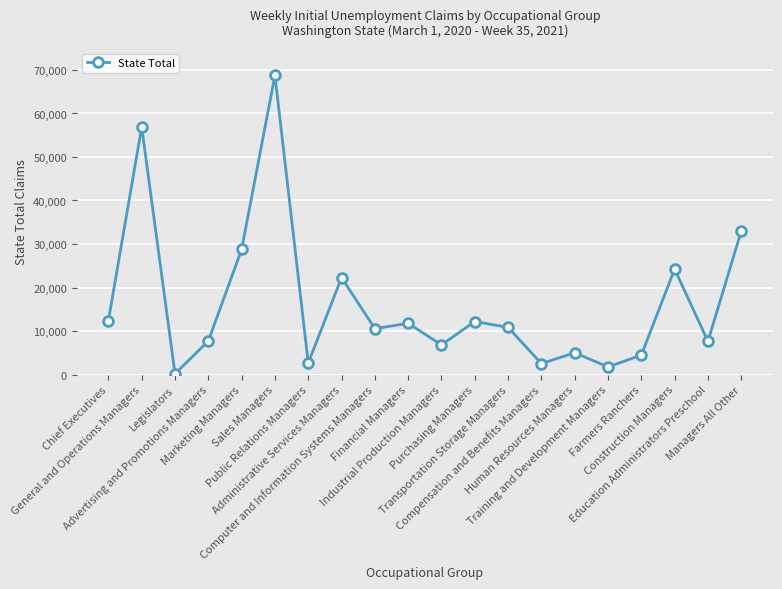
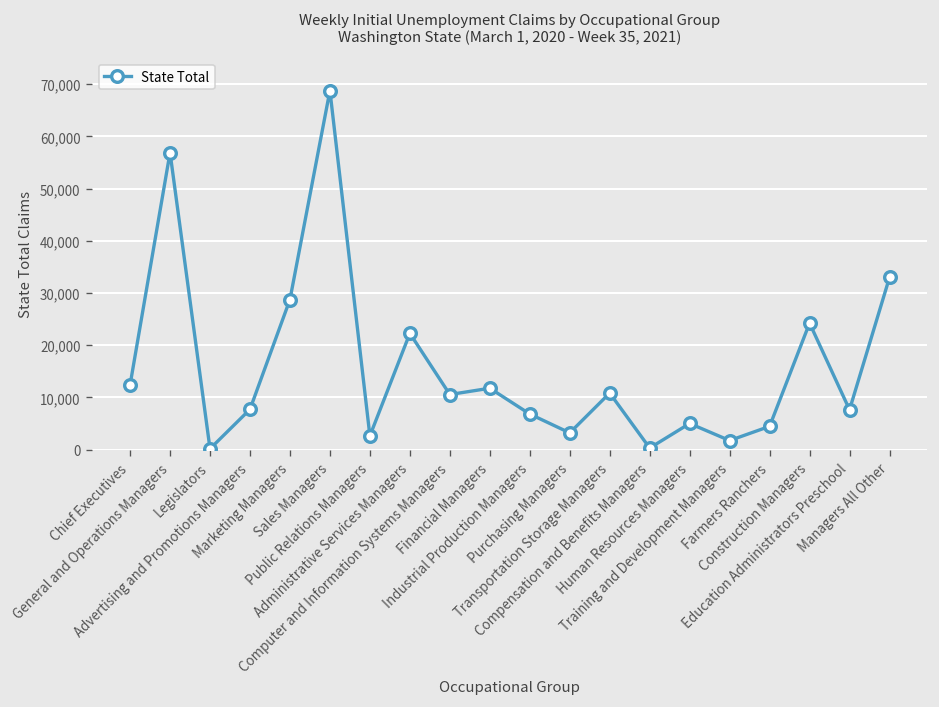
Purchasing Managers: 12,000 -> 3,000
Compensation and Benefits Managers: 3,000 -> 0
